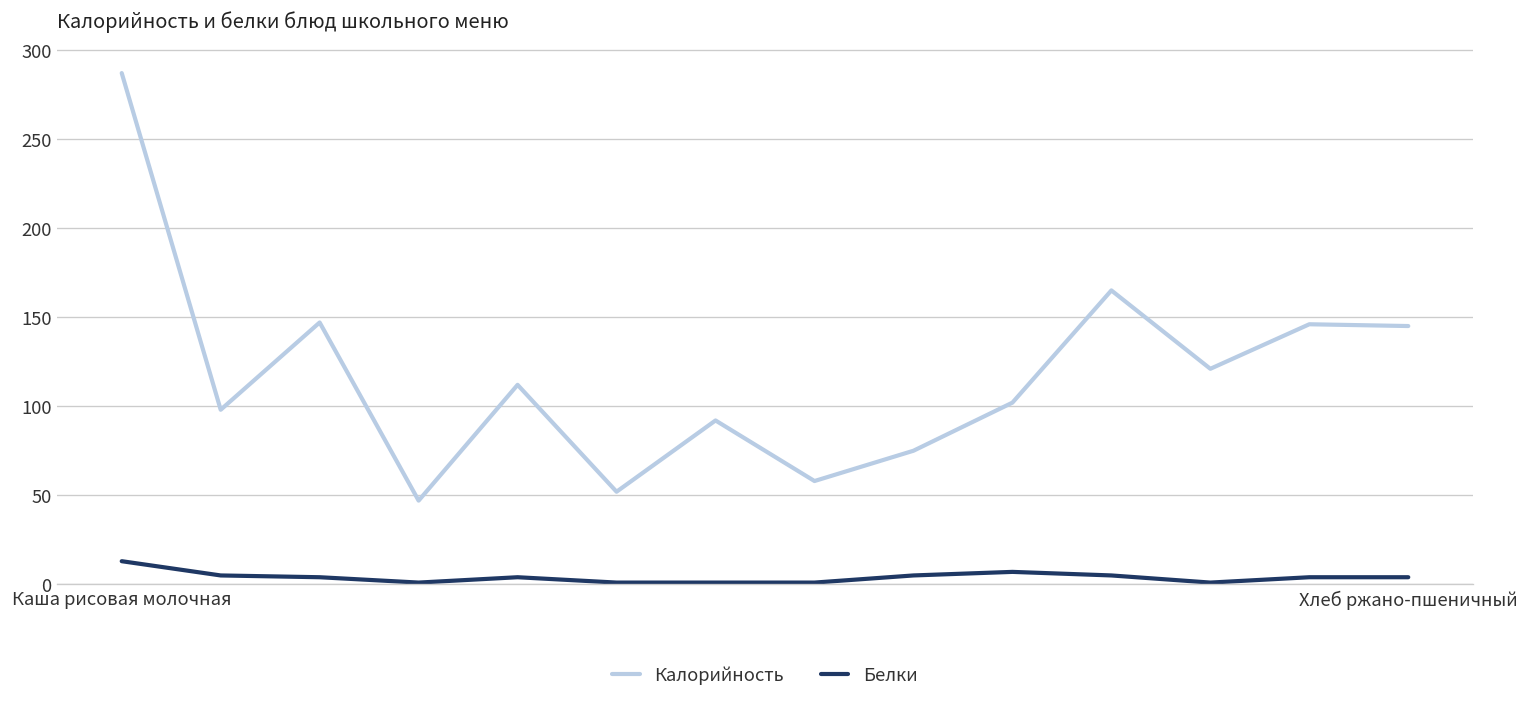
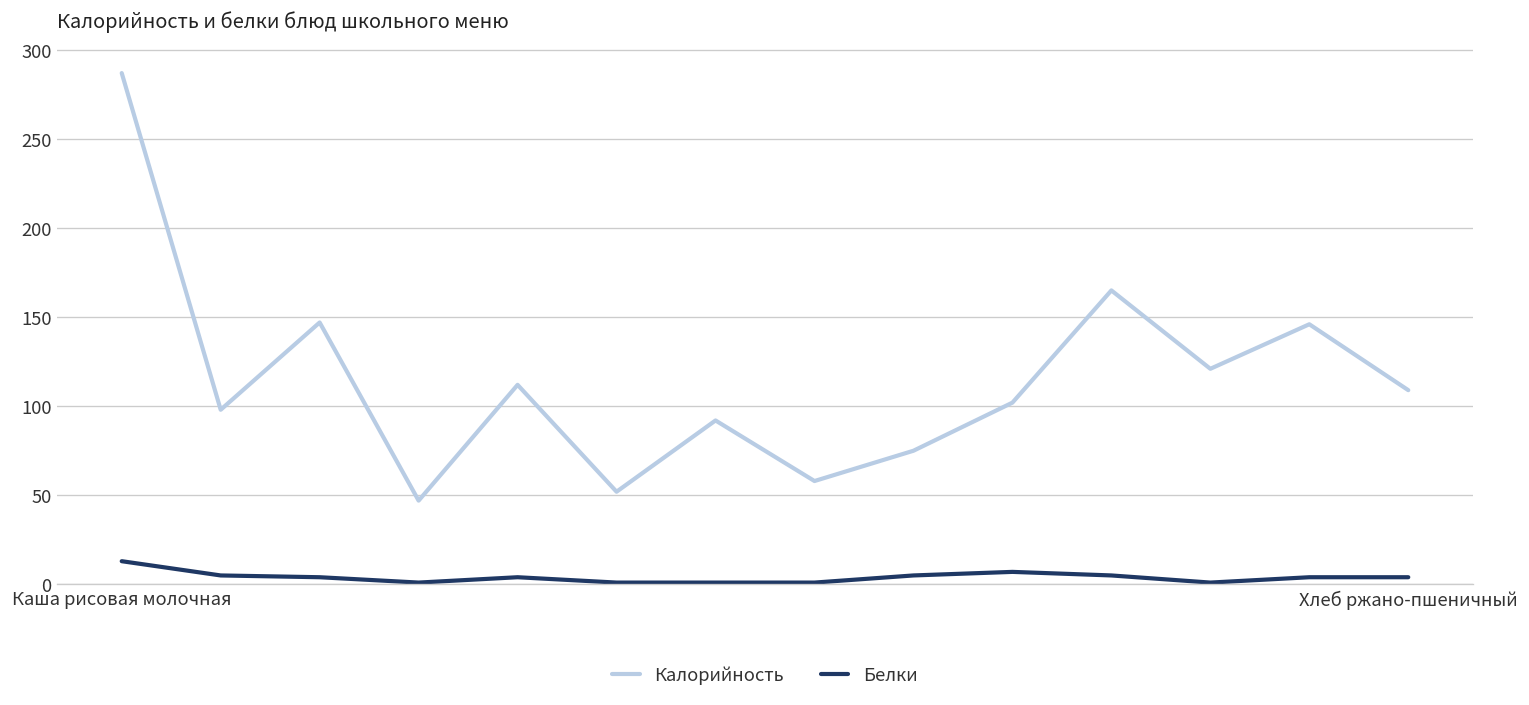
Калорийность, Хлеб ржано-пшеничный: 145 -> 109
